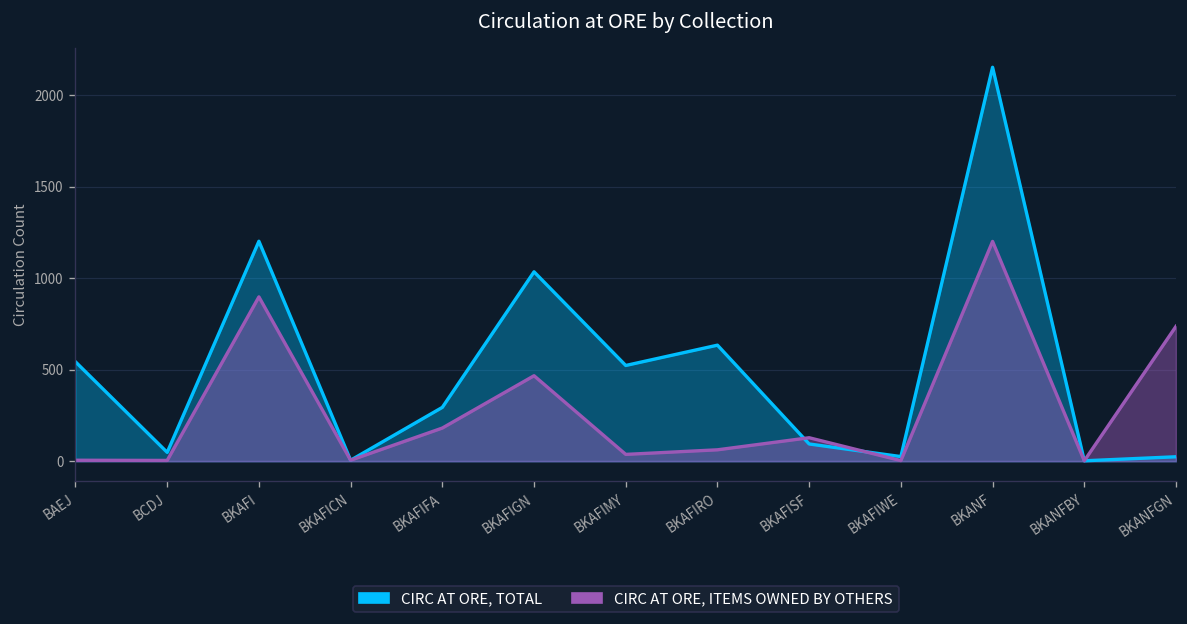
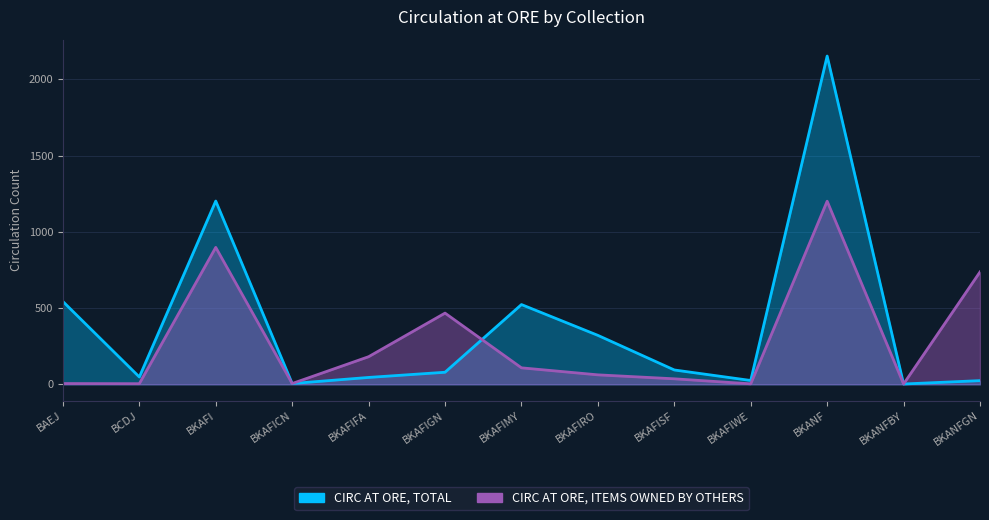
CIRC AT ORE, TOTAL, BKAFIFA: 290 -> 50
CIRC AT ORE, TOTAL, BKAFIGN: 1040 -> 80
CIRC AT ORE, ITEMS OWNED BY OTHERS, BKAFIMY: 40 -> 110
CIRC AT ORE, TOTAL, BKAFIRO: 630 -> 320
CIRC AT ORE, ITEMS OWNED BY OTHERS, BKAFISF: 130 -> 40
